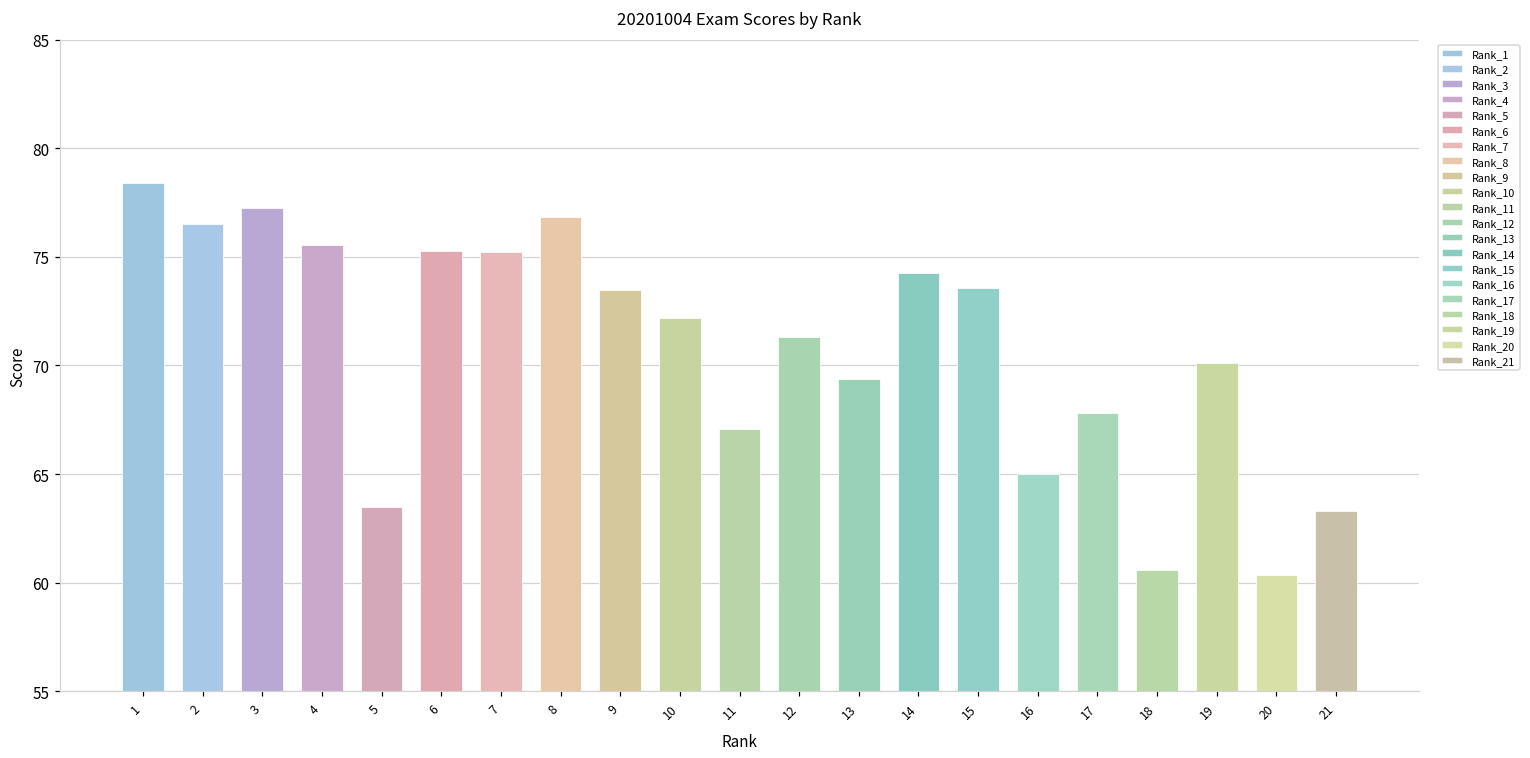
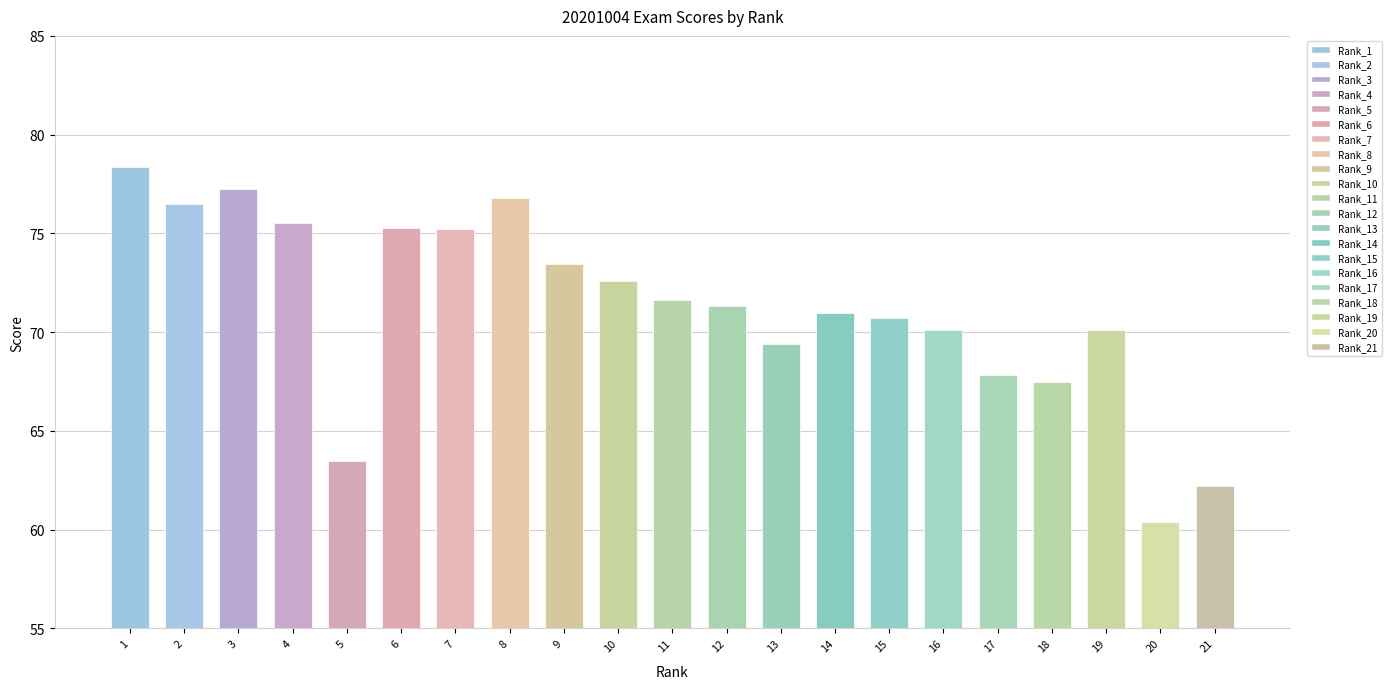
10: 72.2 -> 72.6
11: 67.1 -> 71.6
14: 74.2 -> 71.0
15: 73.6 -> 70.7
16: 65.0 -> 70.1
18: 60.6 -> 67.5
21: 63.3 -> 62.2
